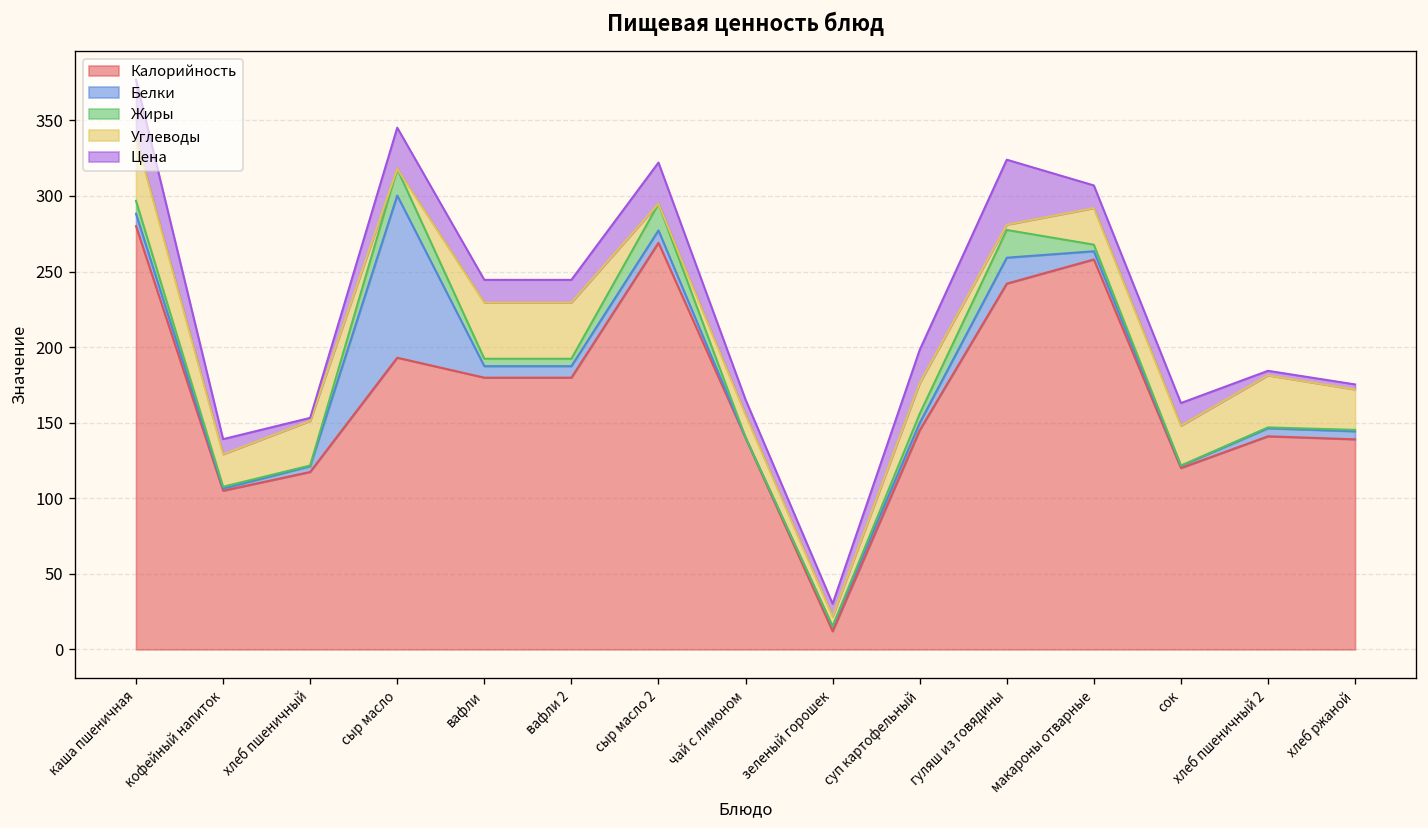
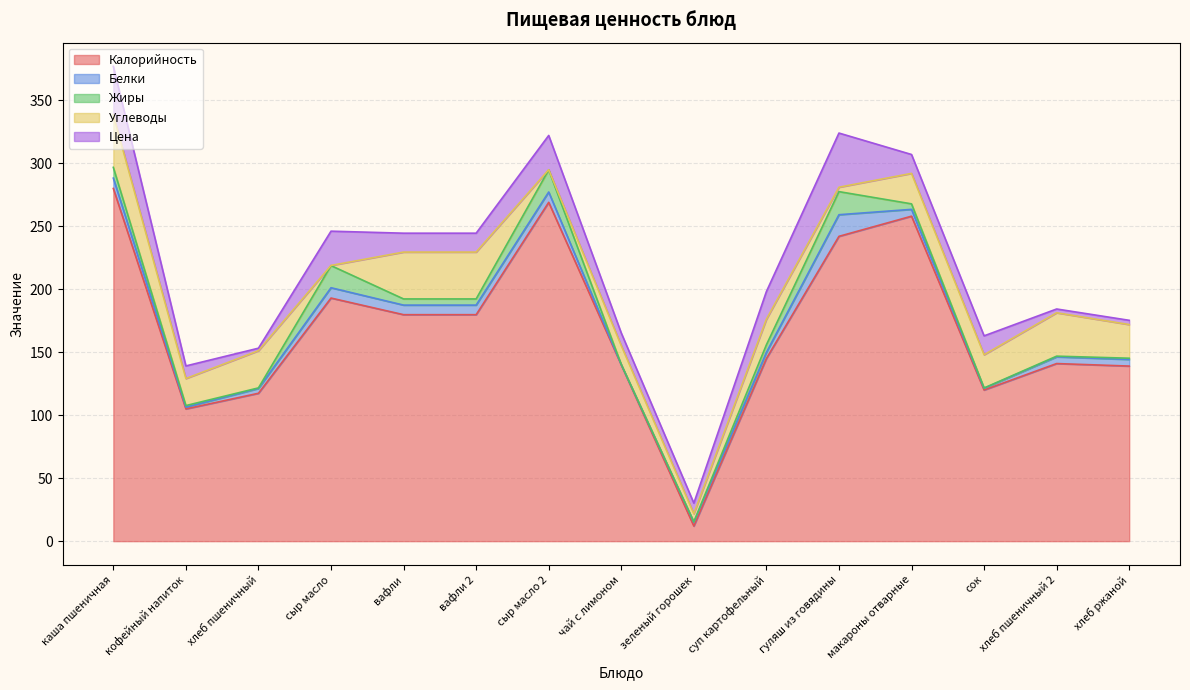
Белки, сыр масло: 107 -> 8
